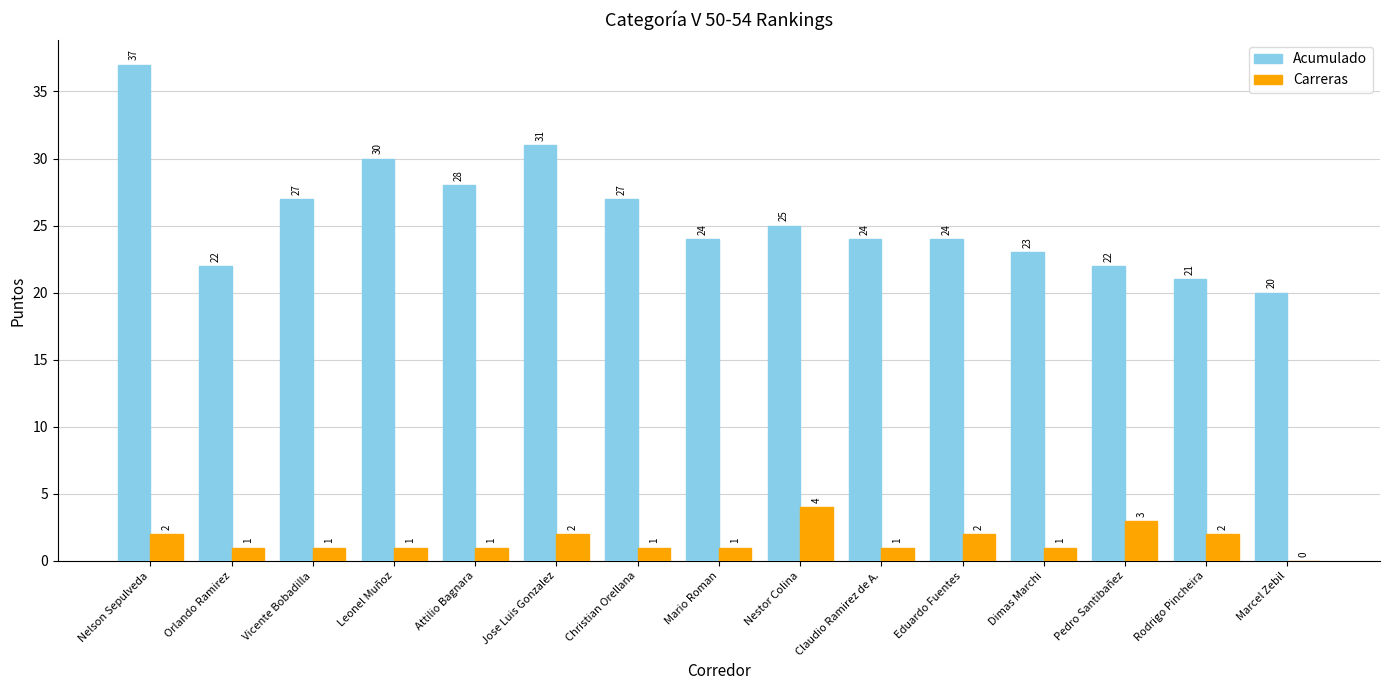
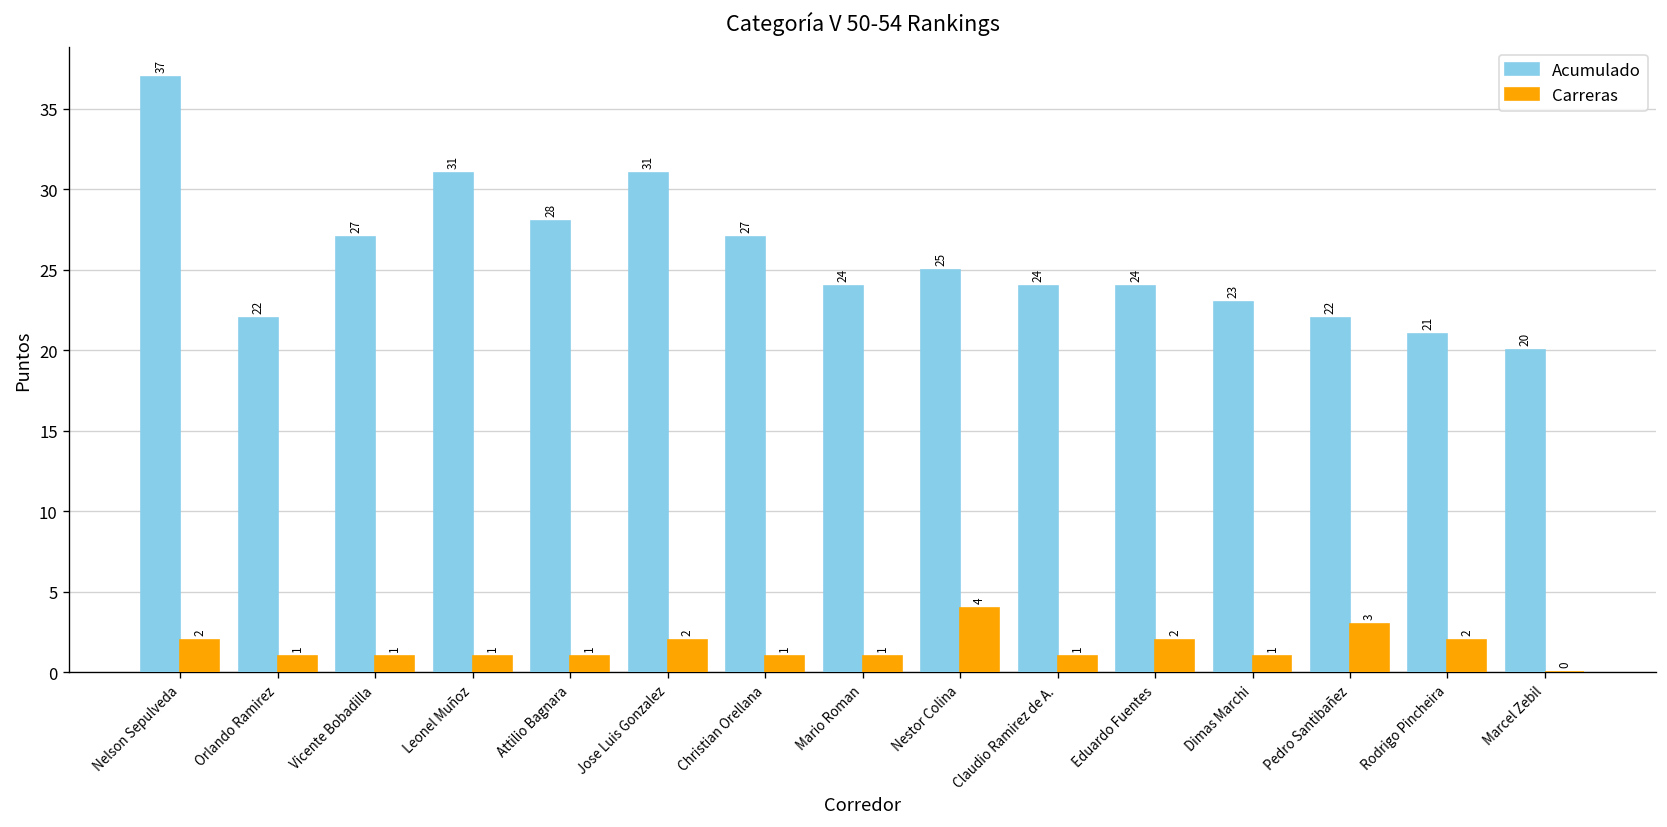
Acumulado, Leonel Muñoz: 30 -> 31
